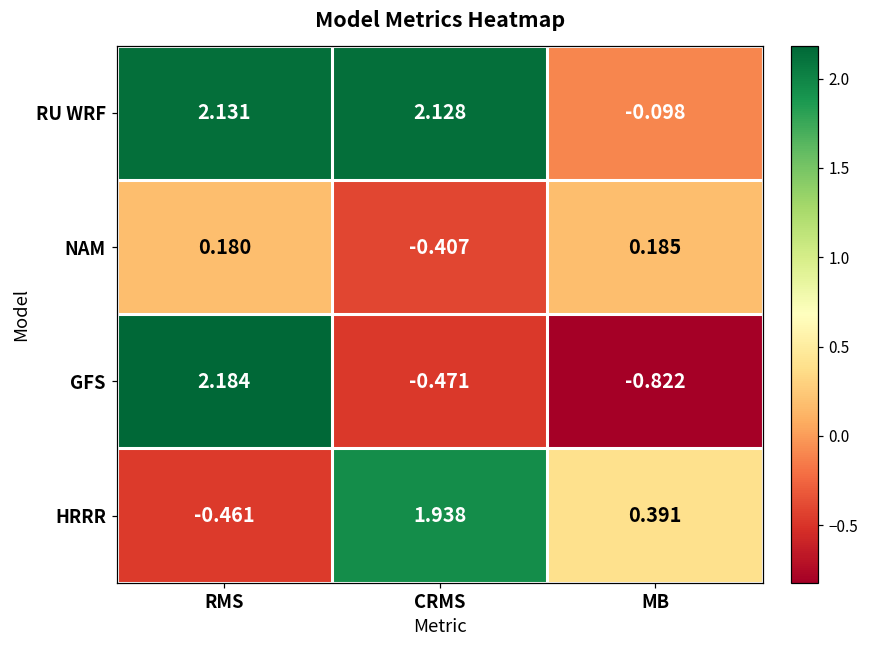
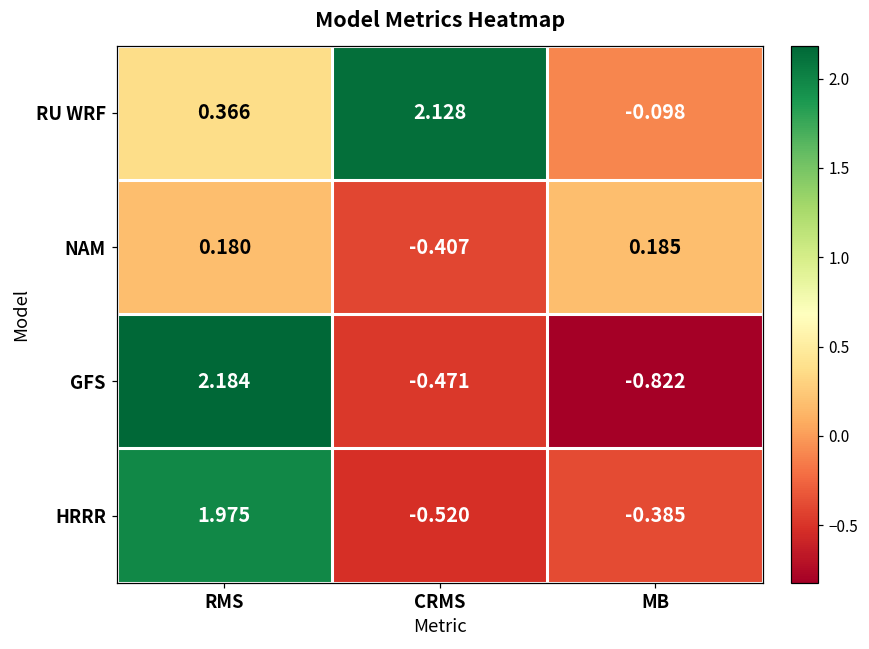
RU WRF, RMS: 2.131 -> 0.366
HRRR, RMS: -0.461 -> 1.975
HRRR, CRMS: 1.938 -> -0.520
HRRR, MB: 0.391 -> -0.385
